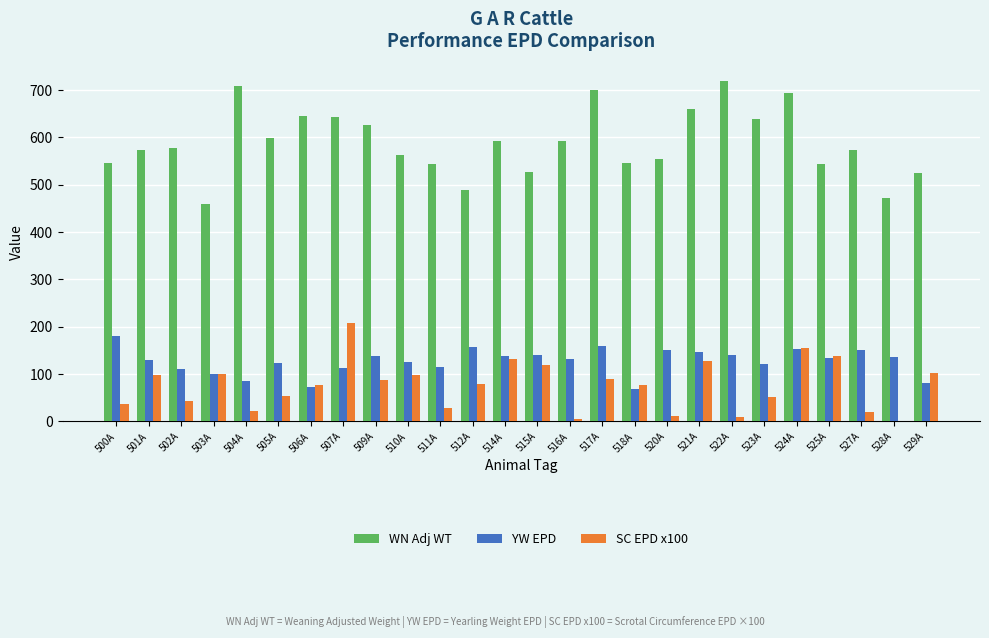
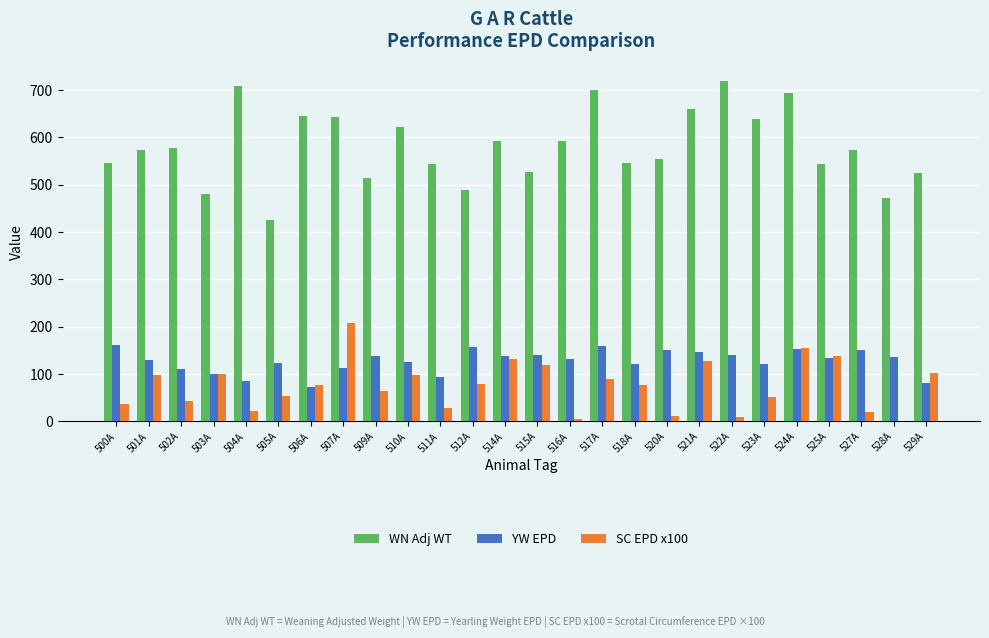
YW EPD, 500A: 180 -> 160
WN Adj WT, 503A: 460 -> 480
WN Adj WT, 505A: 600 -> 430
WN Adj WT, 509A: 630 -> 510
SC EPD x100, 509A: 90 -> 70
WN Adj WT, 510A: 560 -> 620
YW EPD, 511A: 120 -> 90
YW EPD, 518A: 70 -> 120
